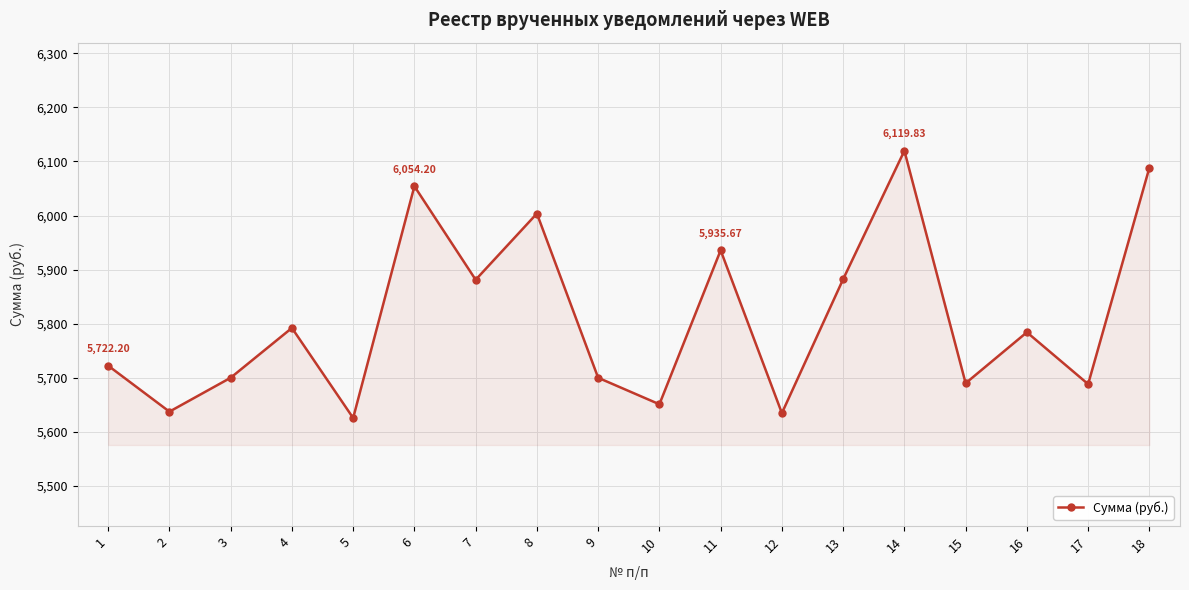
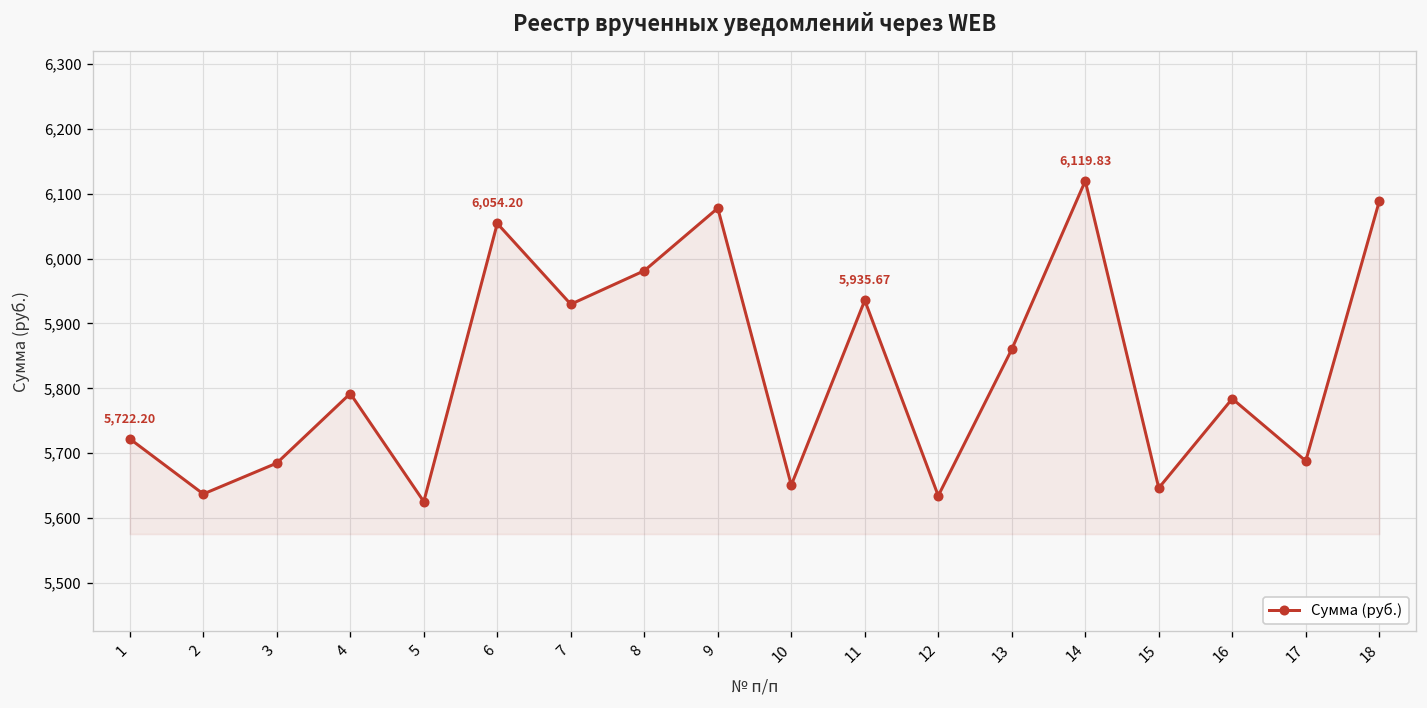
3: 5,700 -> 5,680
7: 5,880 -> 5,930
8: 6,000 -> 5,980
9: 5,700 -> 6,080
13: 5,880 -> 5,860
15: 5,690 -> 5,650
